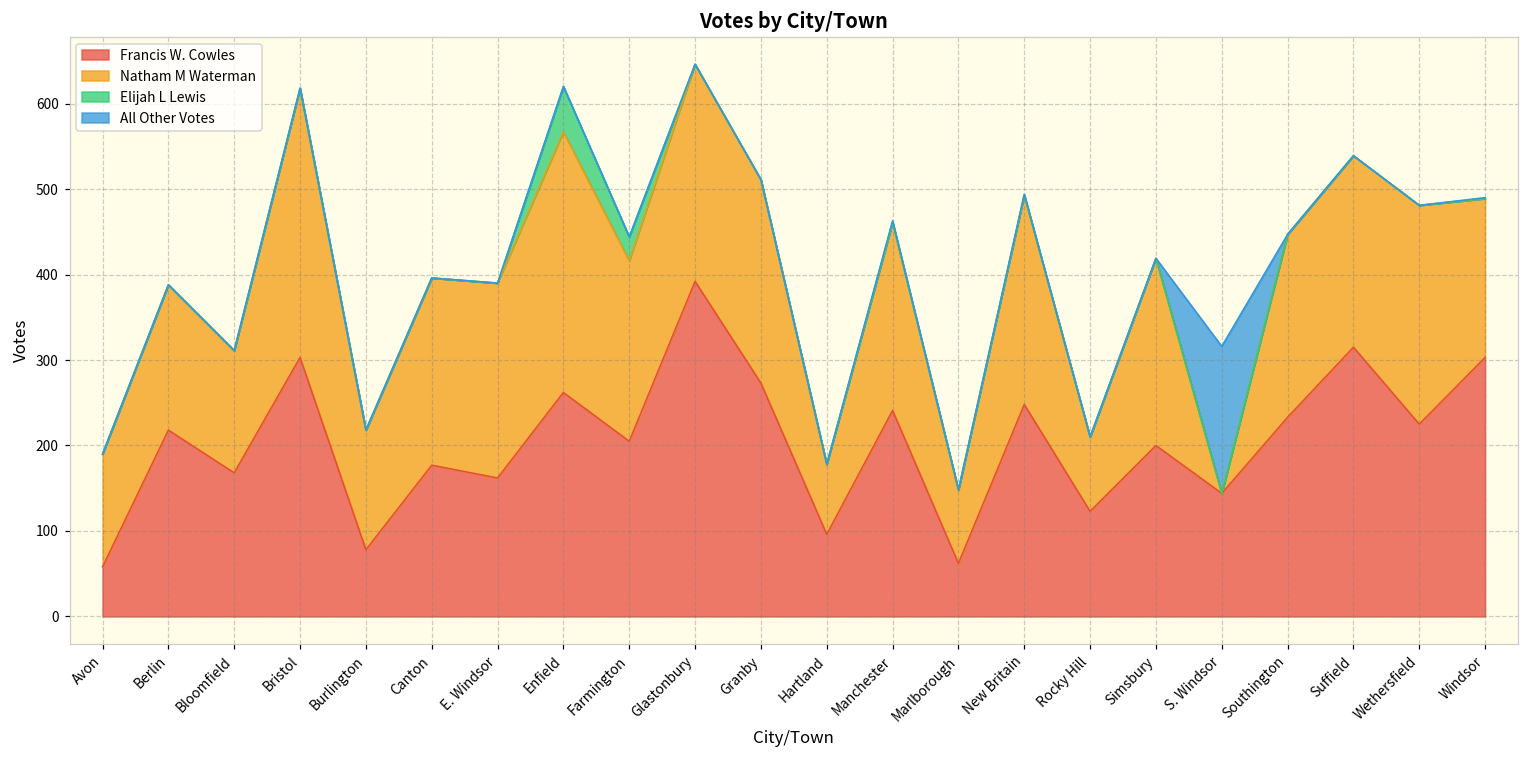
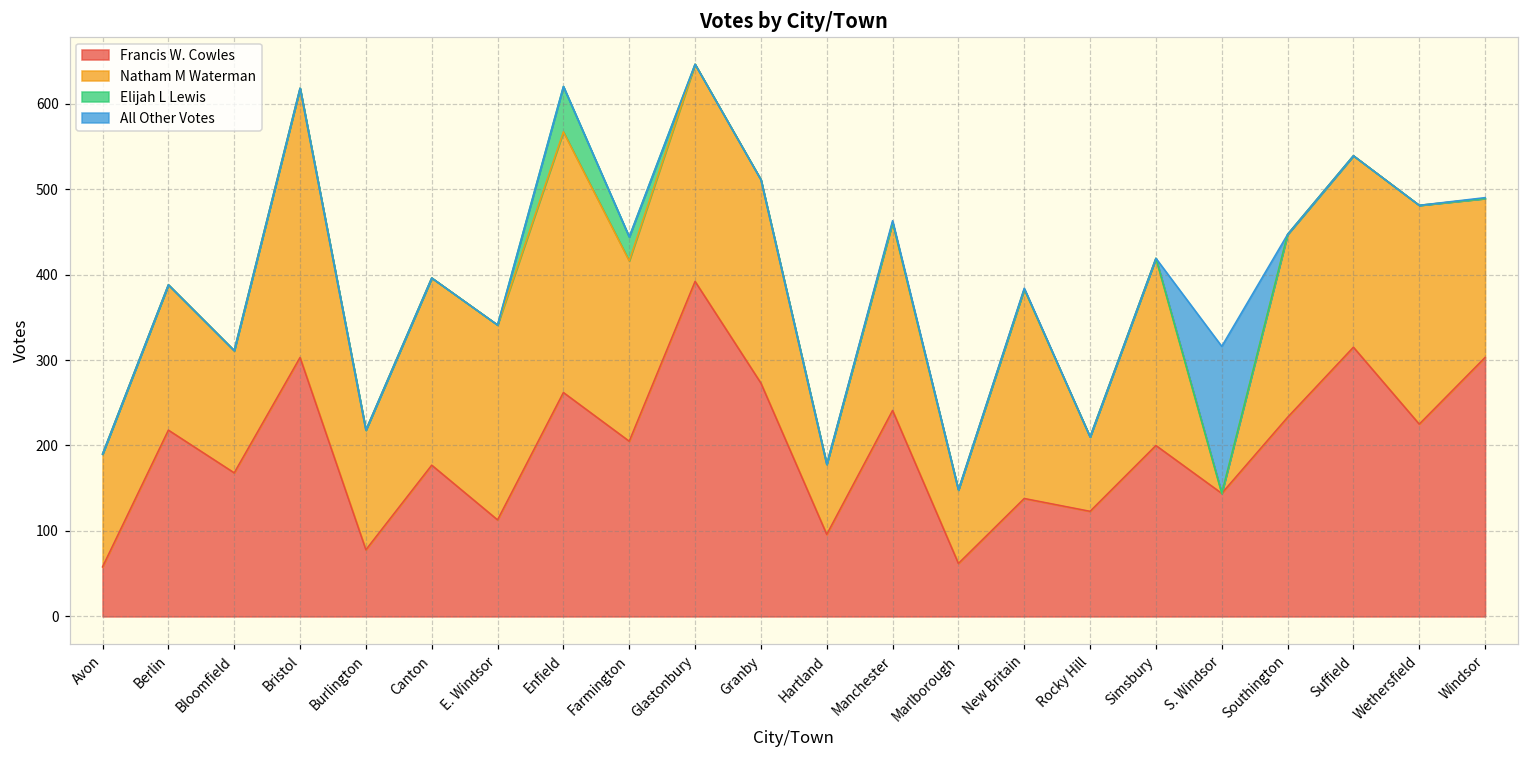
Francis W. Cowles, E. Windsor: 160 -> 110
Francis W. Cowles, New Britain: 250 -> 140
